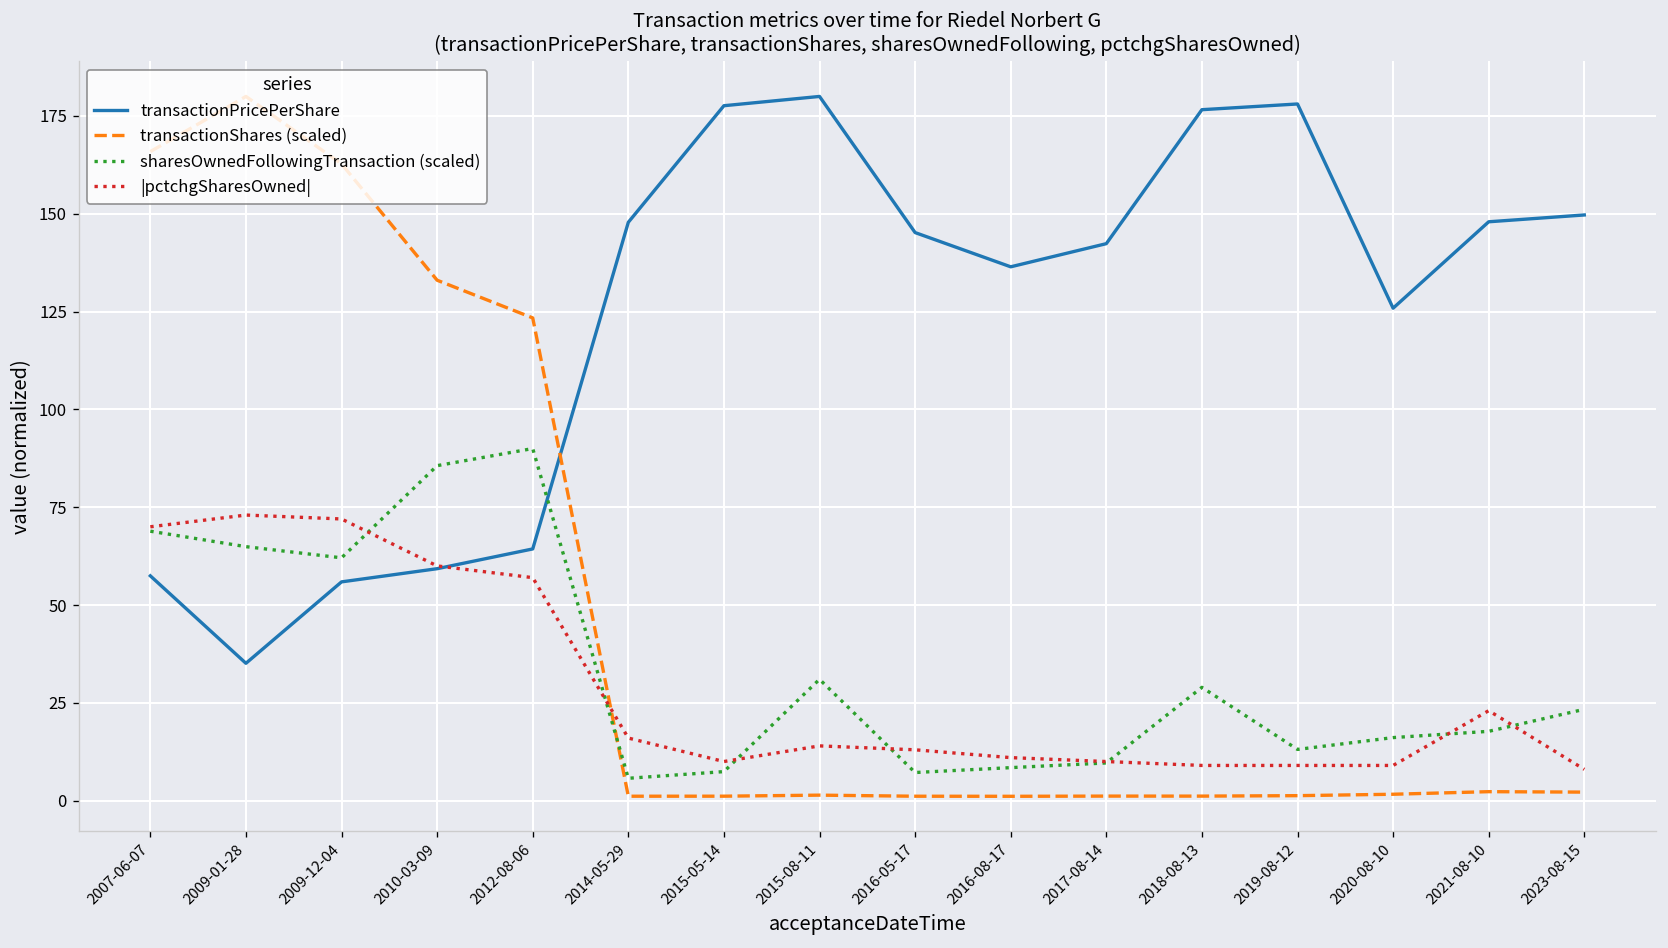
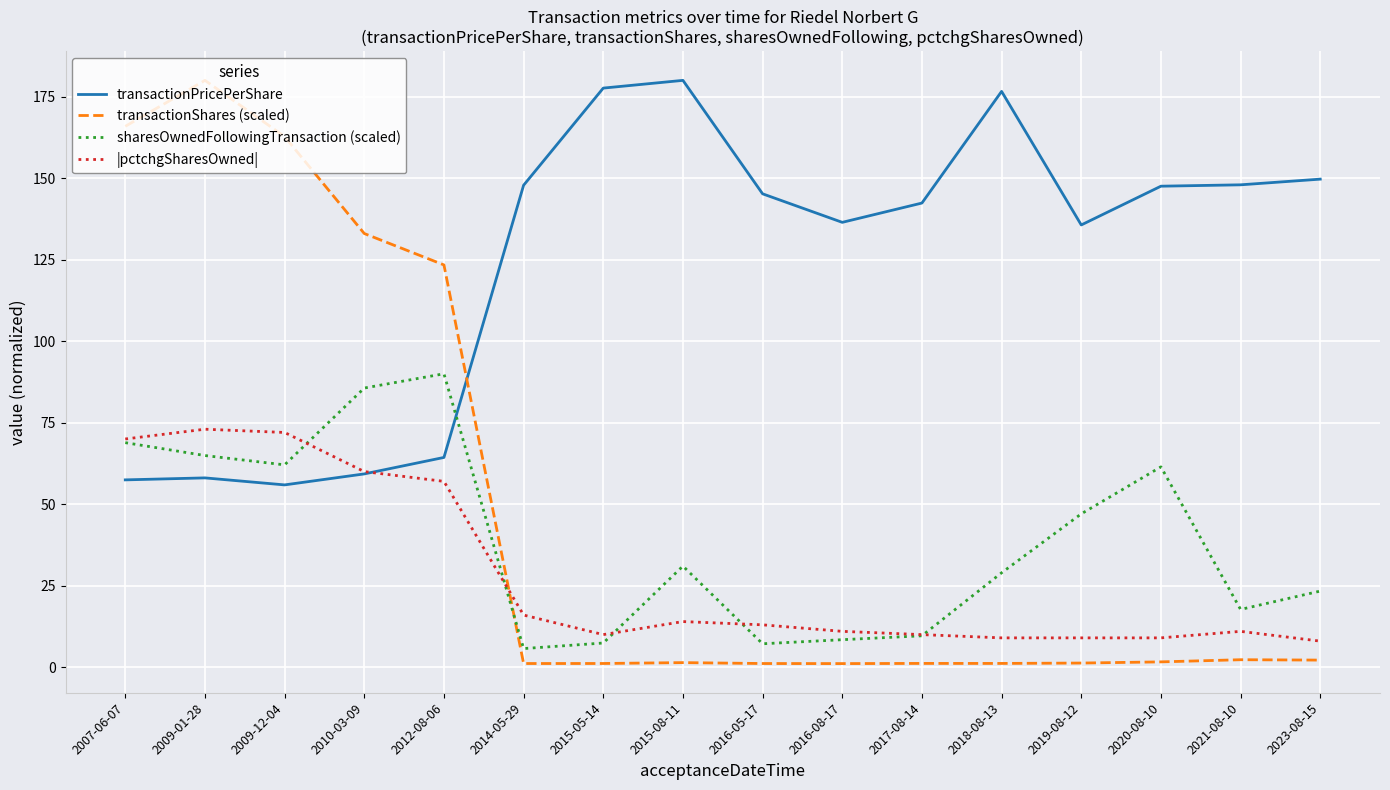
transactionPricePerShare, 2009-01-28: 35 -> 58
transactionPricePerShare, 2019-08-12: 178 -> 136
sharesOwnedFollowingTransaction (scaled), 2019-08-12: 13 -> 47
transactionPricePerShare, 2020-08-10: 126 -> 148
sharesOwnedFollowingTransaction (scaled), 2020-08-10: 16 -> 61
|pctchgSharesOwned|, 2021-08-10: 23 -> 11
